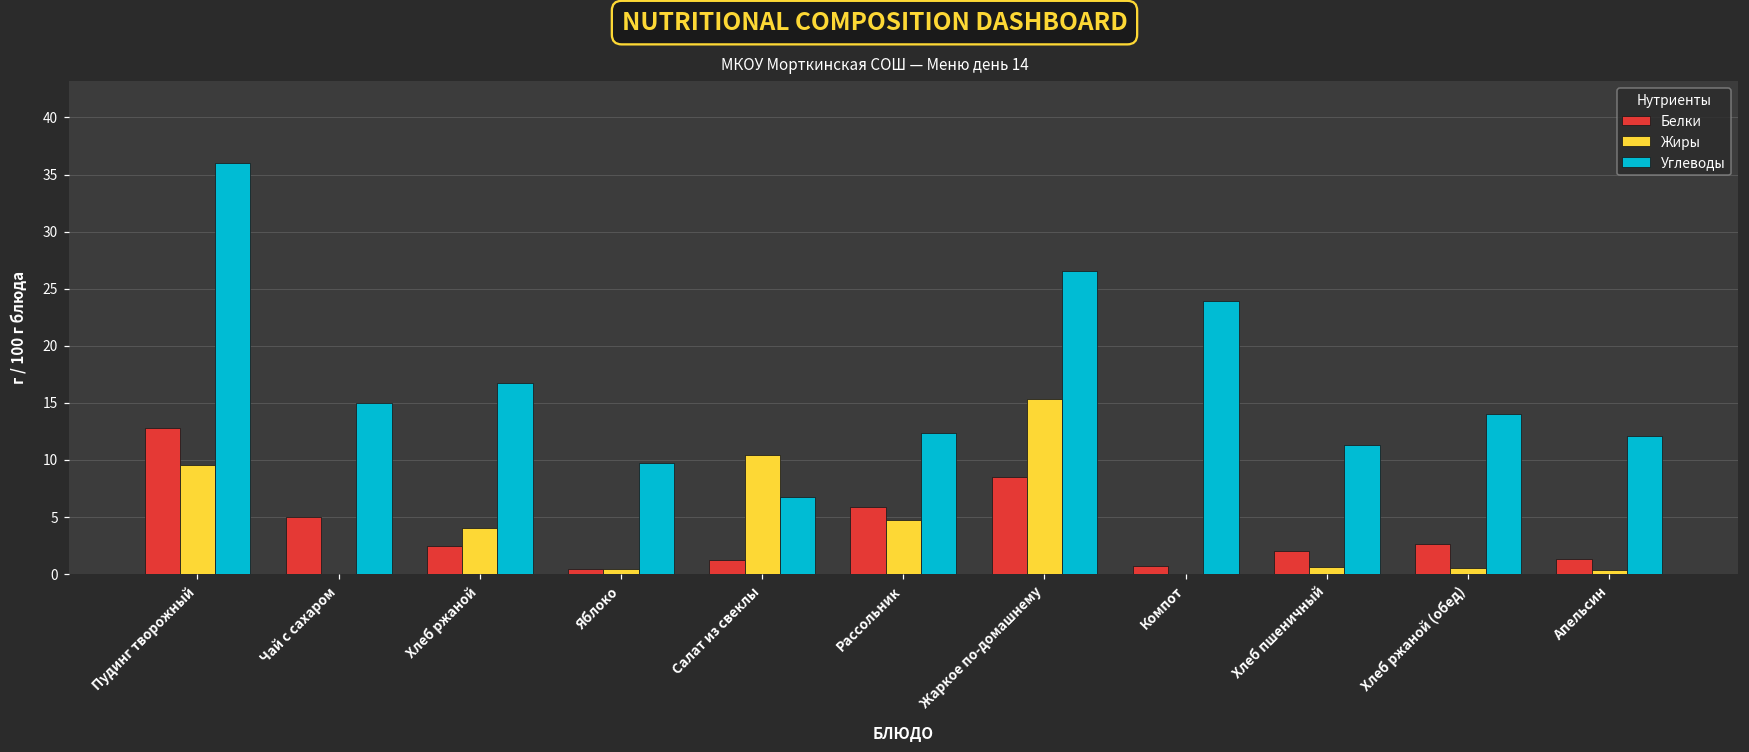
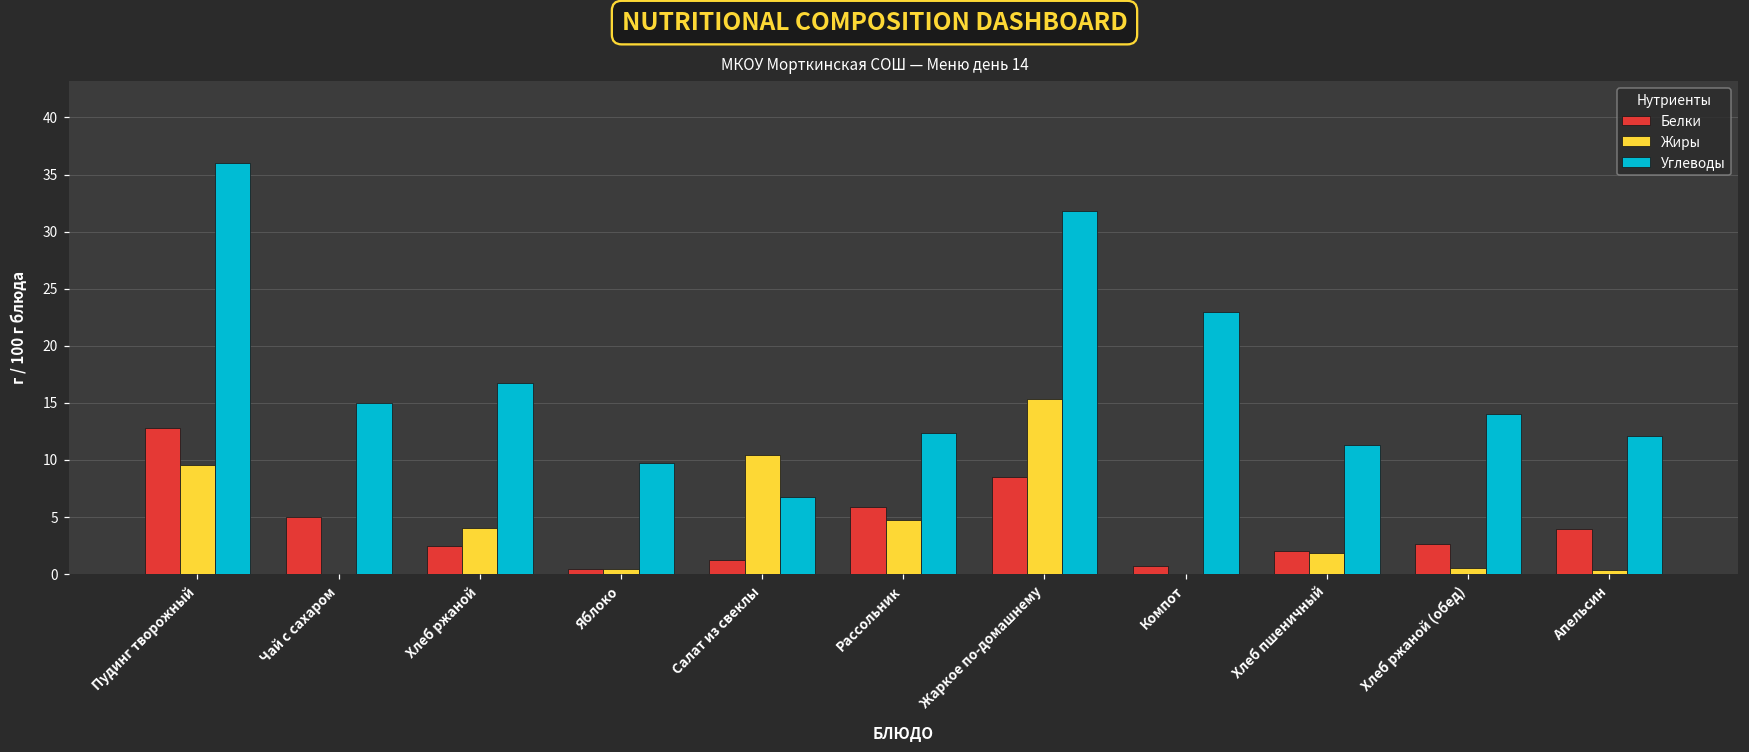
Углеводы, Жаркое по-домашнему: 26.5 -> 31.8
Углеводы, Компот: 23.9 -> 22.9
Жиры, Хлеб пшеничный: 0.6 -> 1.8
Белки, Апельсин: 1.3 -> 3.9
